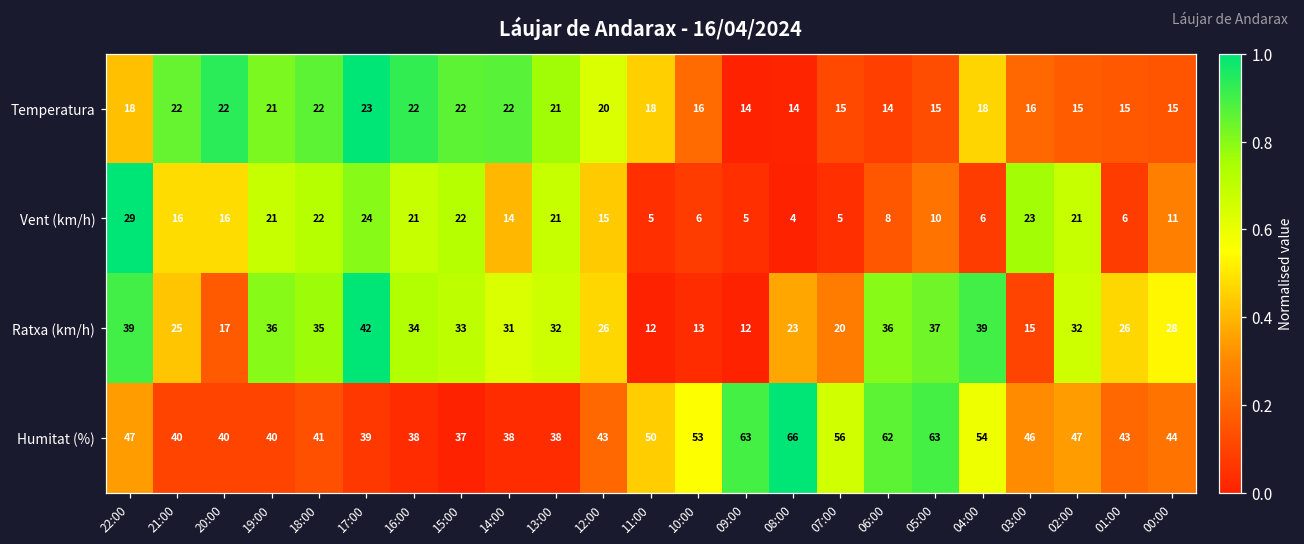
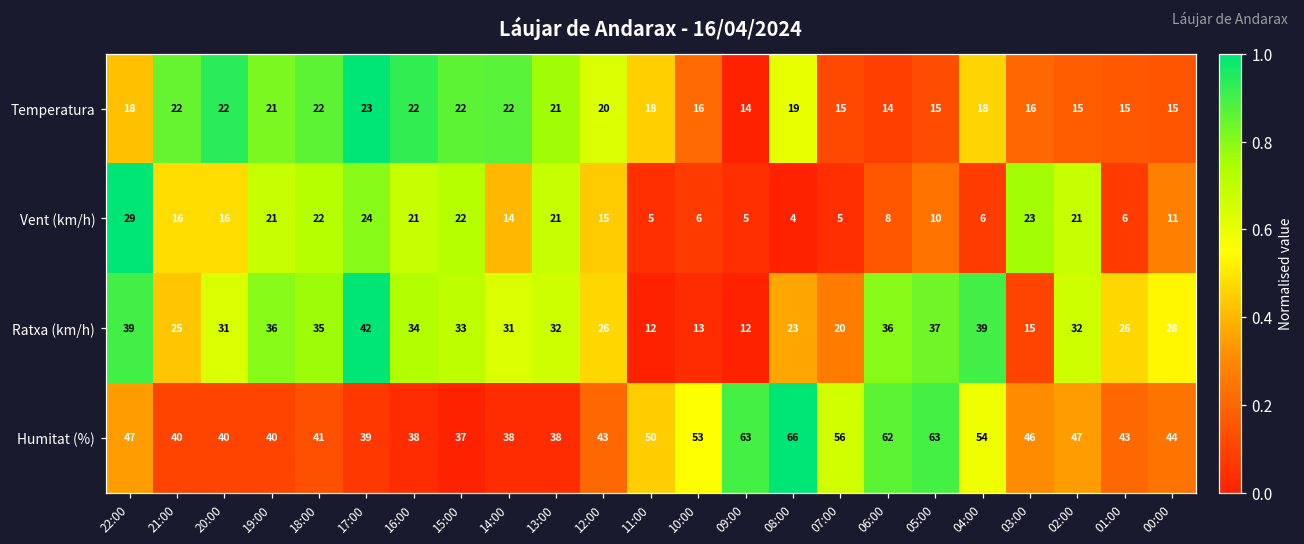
Temperatura, 08:00: 14 -> 19
Ratxa (km/h), 20:00: 17 -> 31
